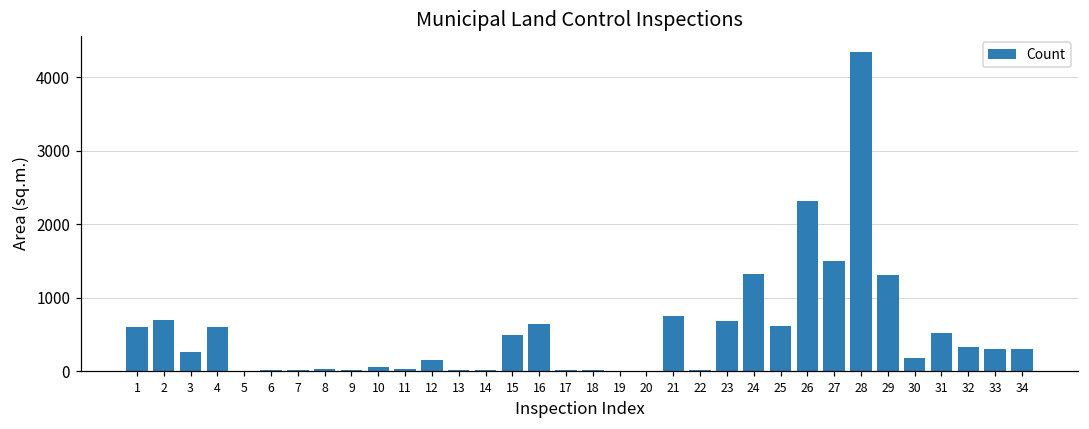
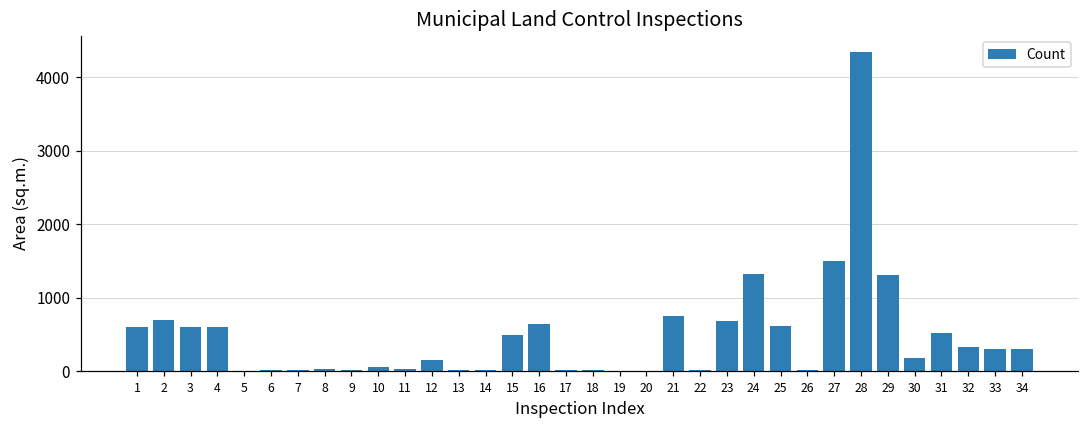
3: 300 -> 600
26: 2300 -> 0
